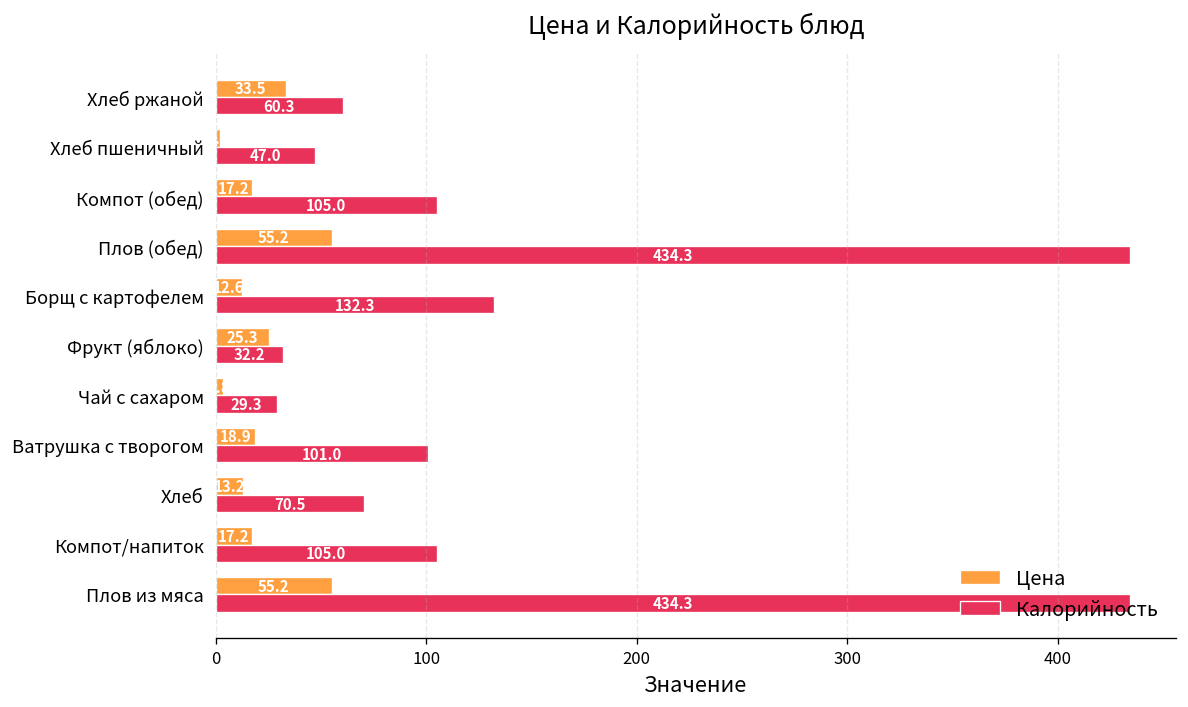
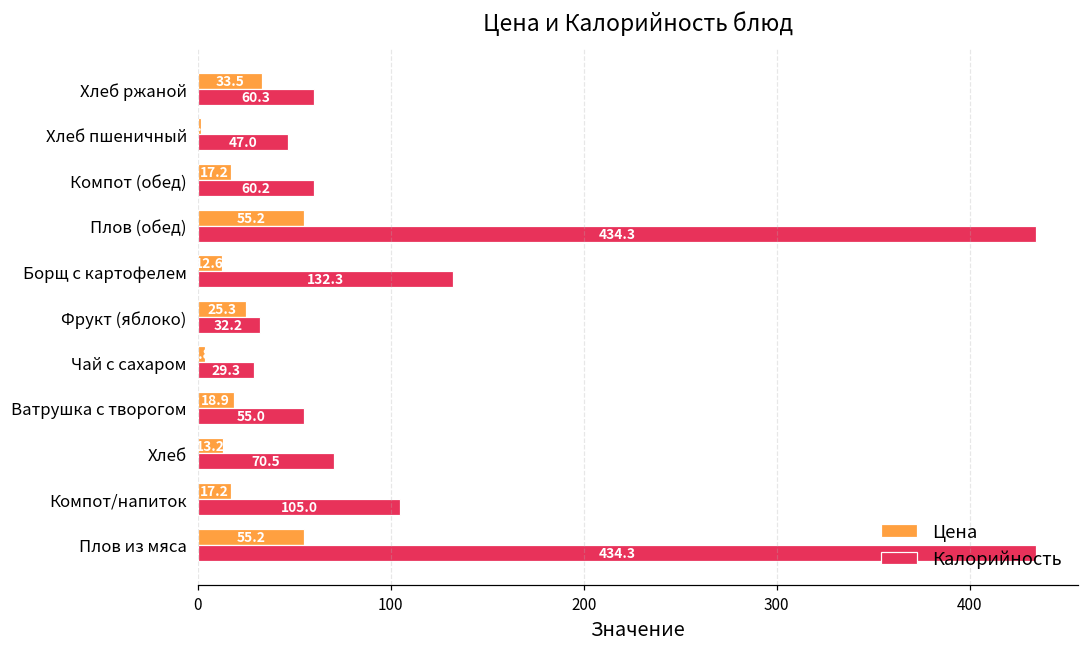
Калорийность, Компот (обед): 105.0 -> 60.2
Калорийность, Ватрушка с творогом: 101.0 -> 55.0
